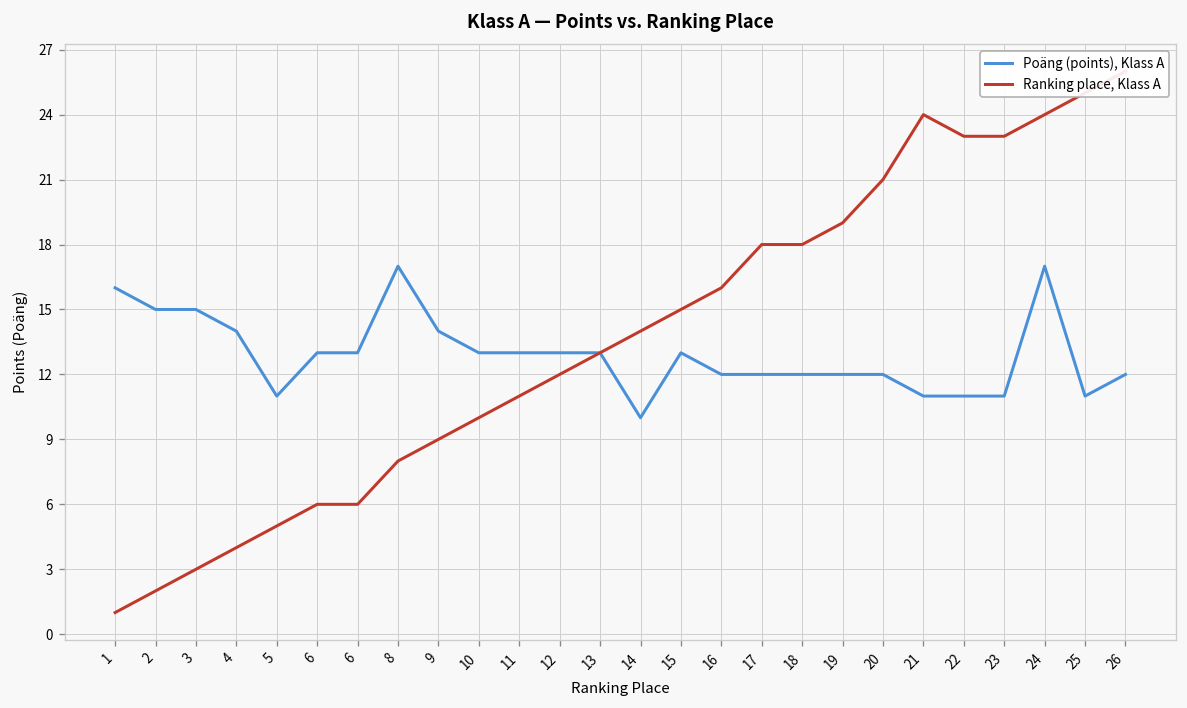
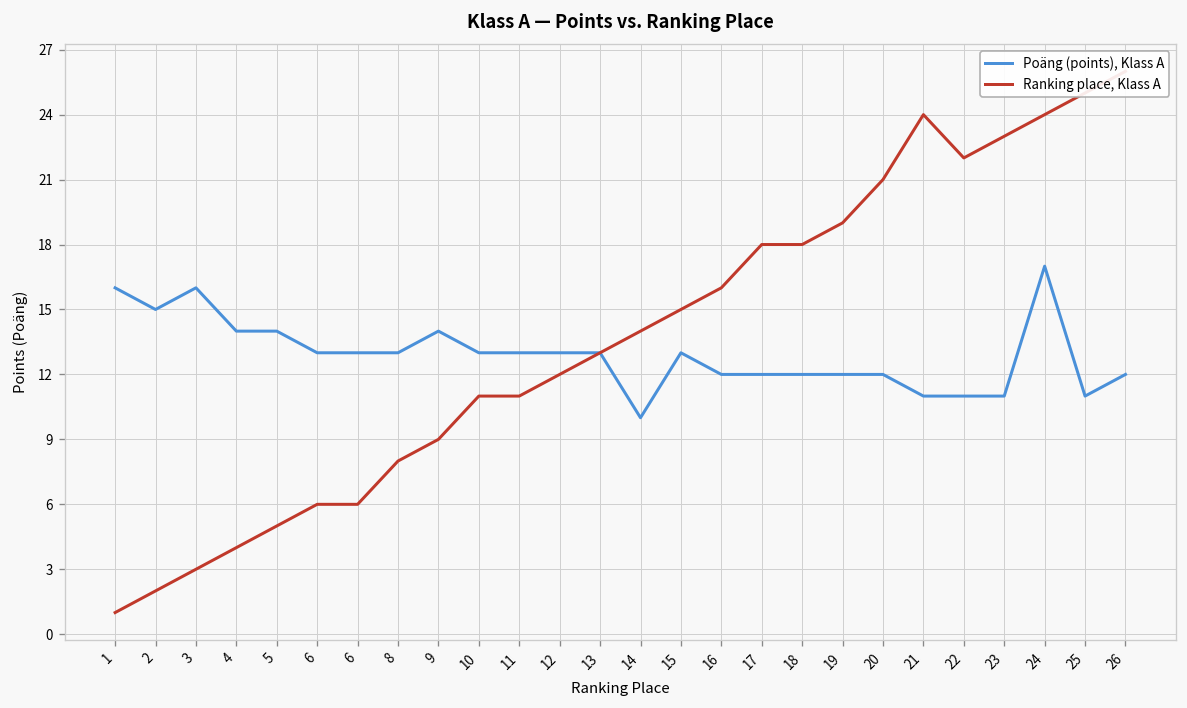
Poäng (points), Klass A, 3: 15 -> 16
Poäng (points), Klass A, 5: 11 -> 14
Poäng (points), Klass A, 8: 17 -> 13
Ranking place, Klass A, 10: 10 -> 11
Ranking place, Klass A, 22: 23 -> 22
